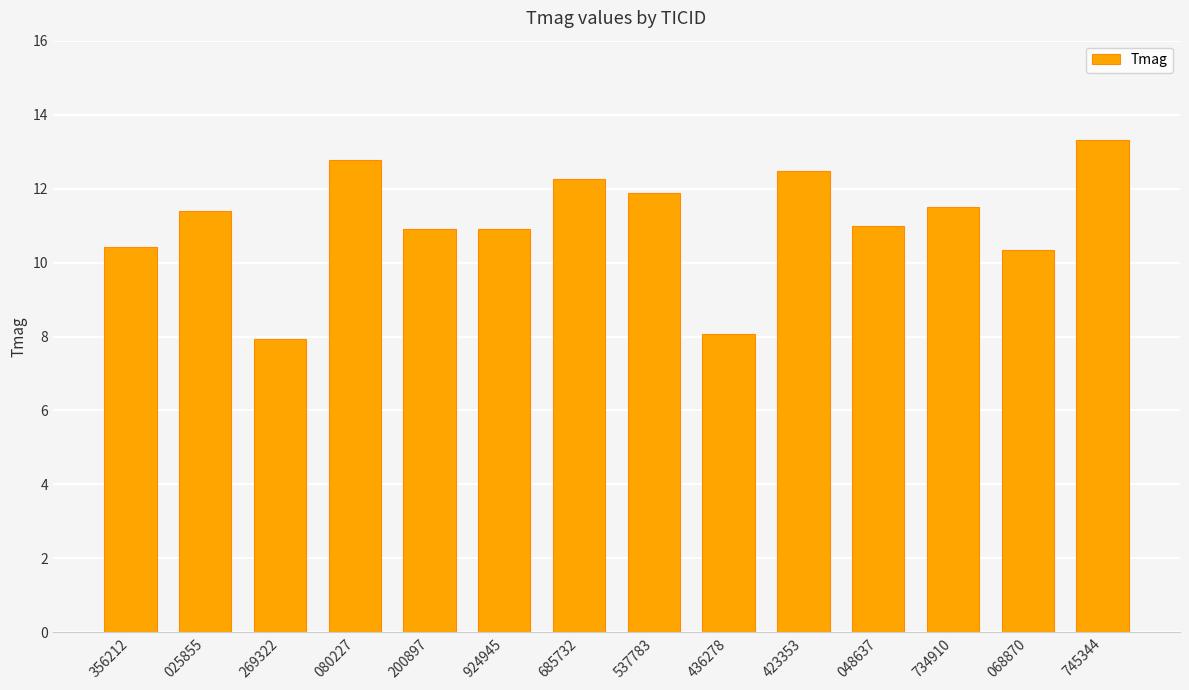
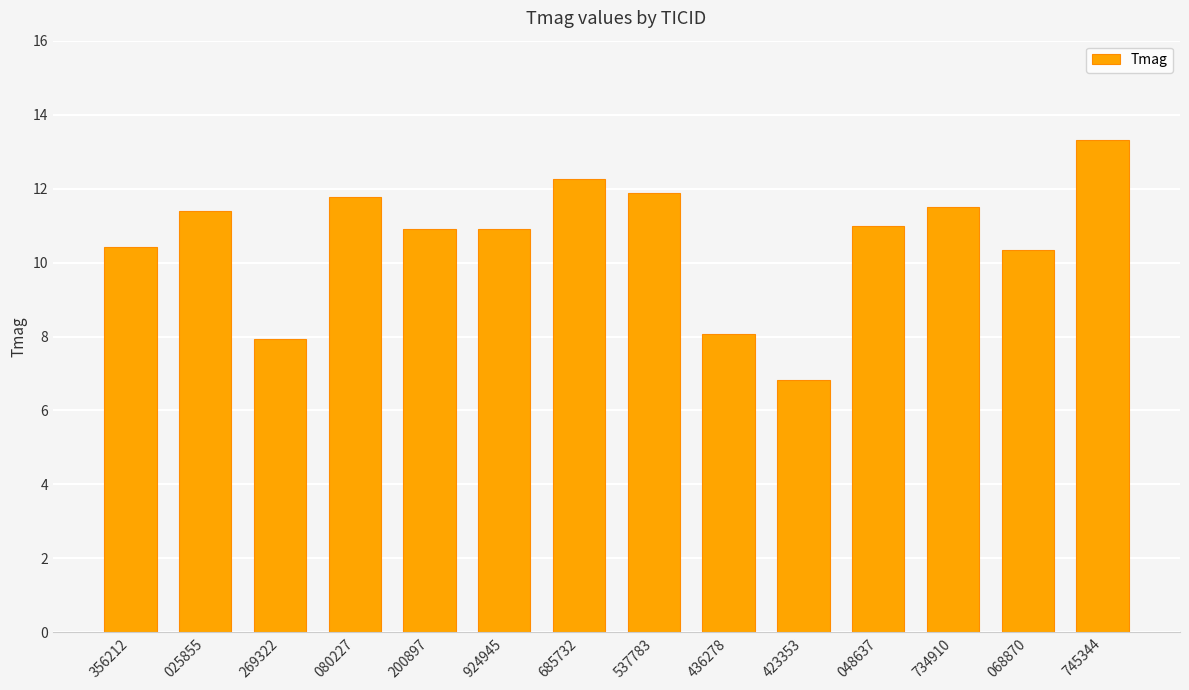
080227: 12.8 -> 11.8
423353: 12.5 -> 6.8
